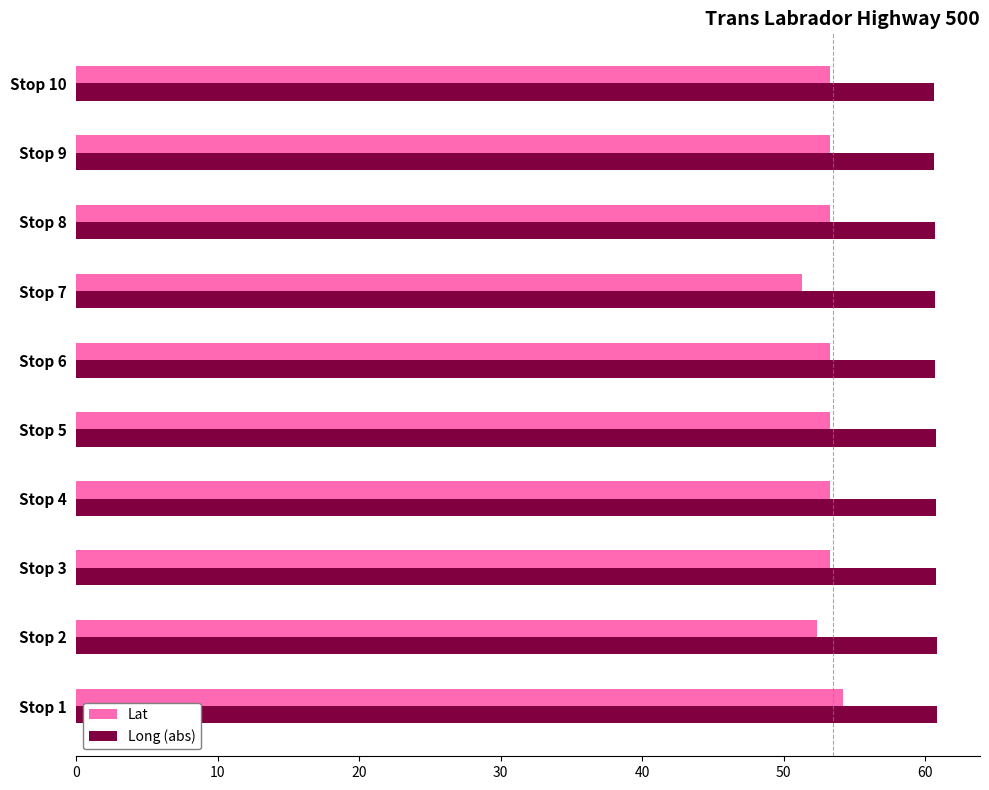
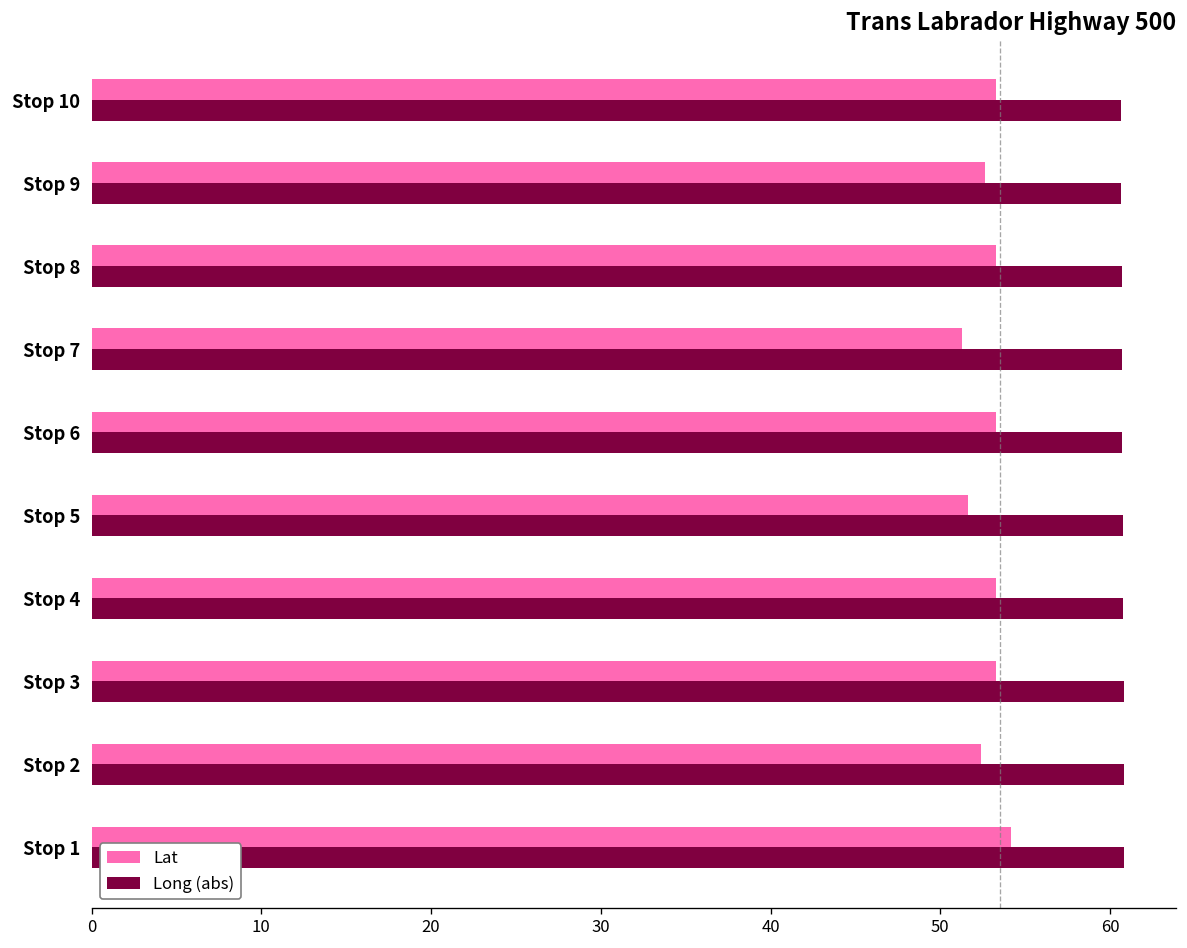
Lat, Stop 9: 53.3 -> 52.6
Lat, Stop 5: 53.3 -> 51.6
